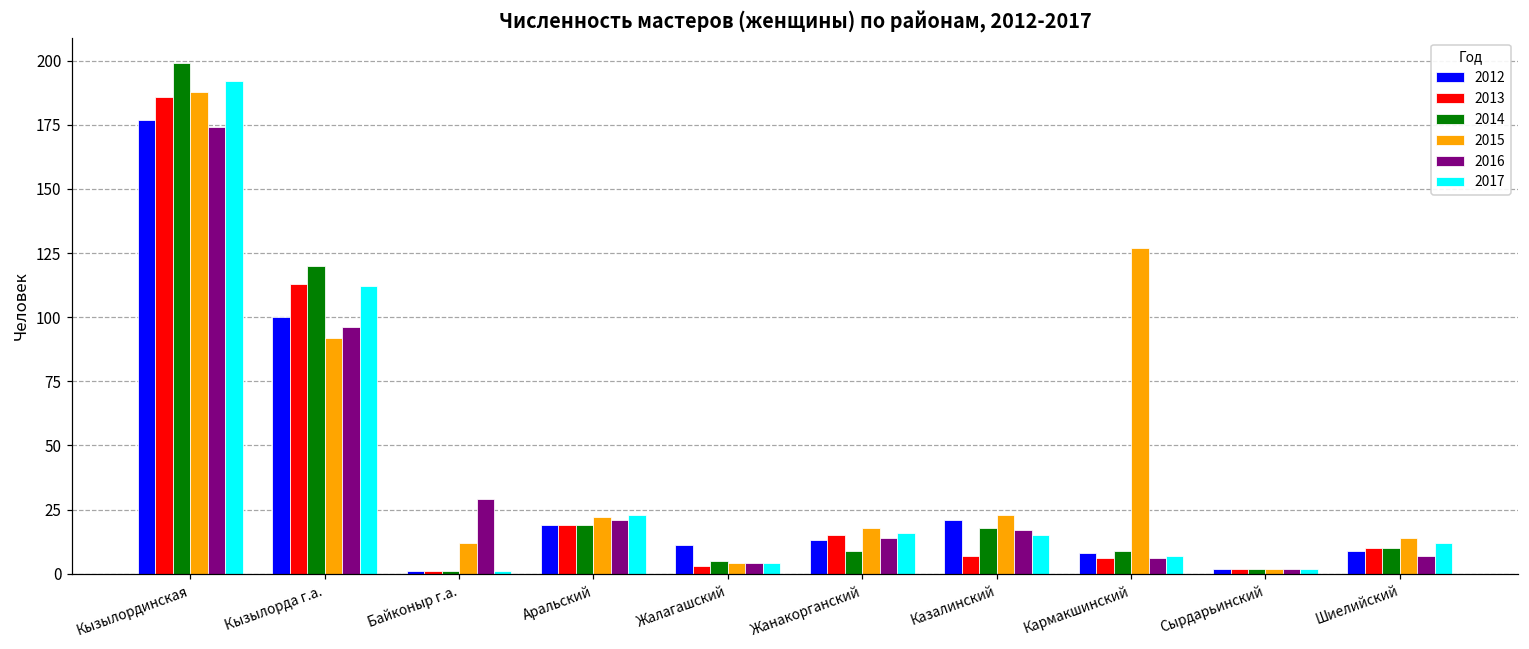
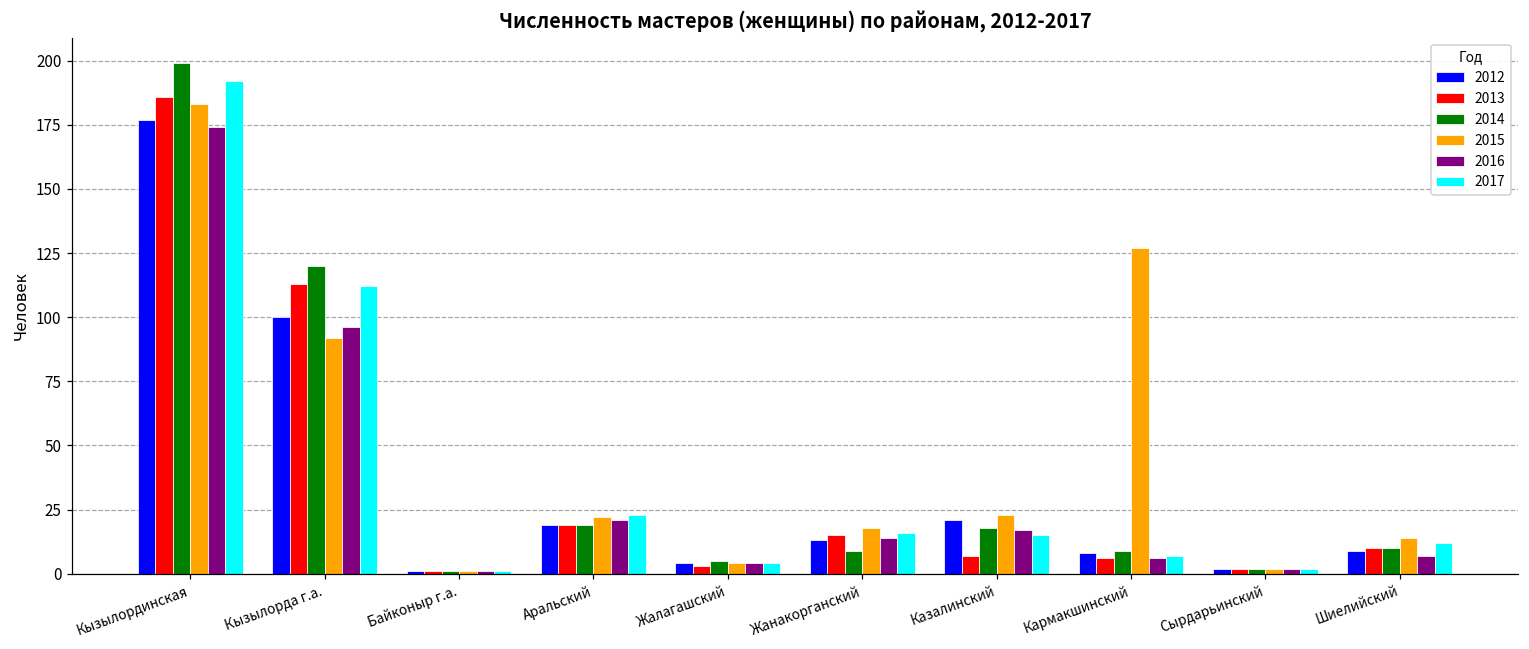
2015, Кызылординская: 188 -> 183
2015, Байконыр г.а.: 12 -> 1
2016, Байконыр г.а.: 29 -> 1
2012, Жалагашский: 11 -> 4
